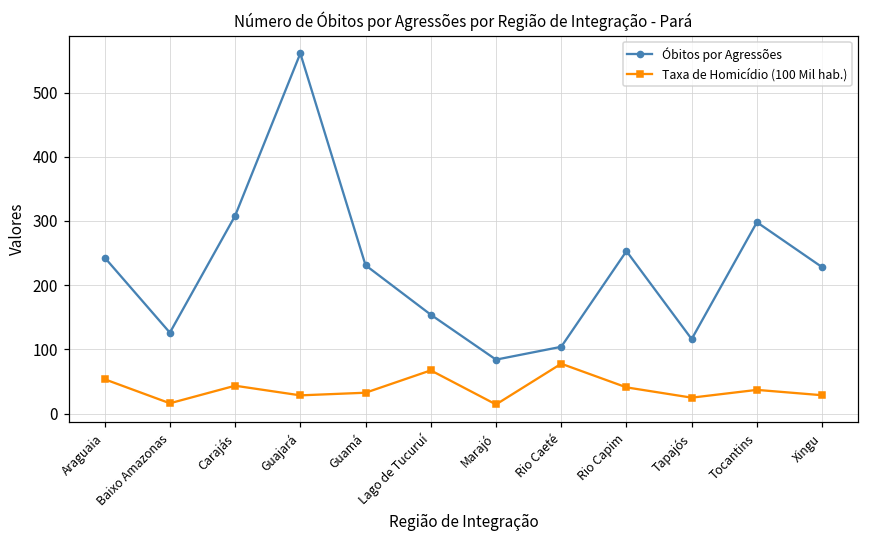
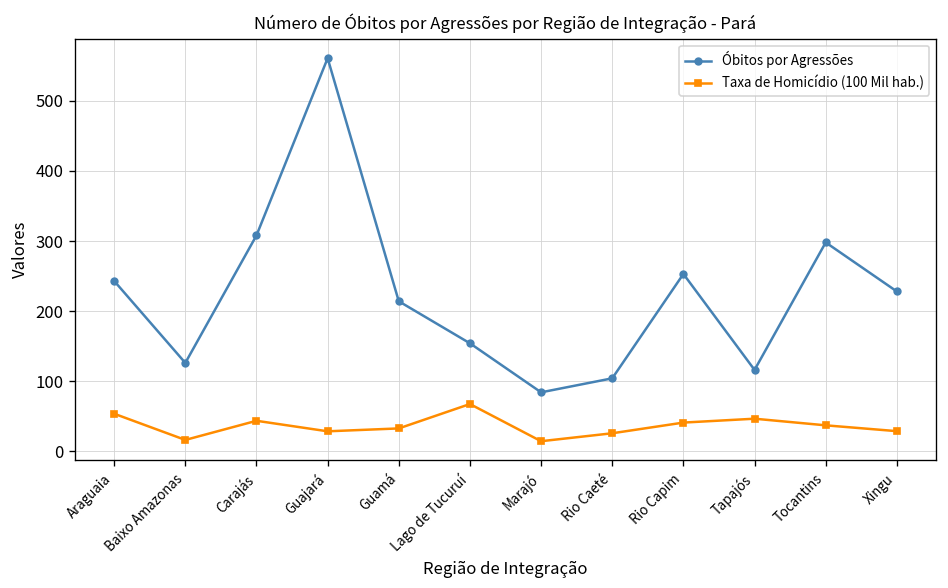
Óbitos por Agressões, Guamá: 230 -> 210
Taxa de Homicídio (100 Mil hab.), Rio Caeté: 80 -> 30
Taxa de Homicídio (100 Mil hab.), Tapajós: 20 -> 50
